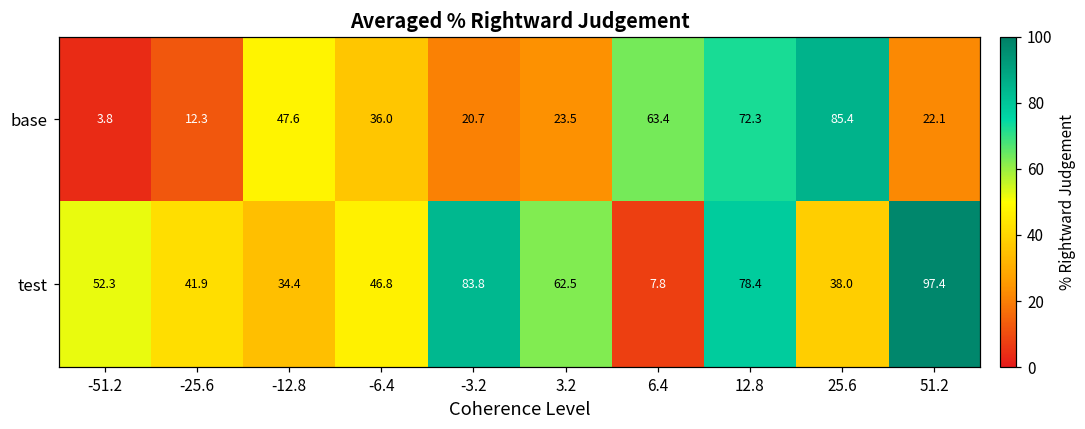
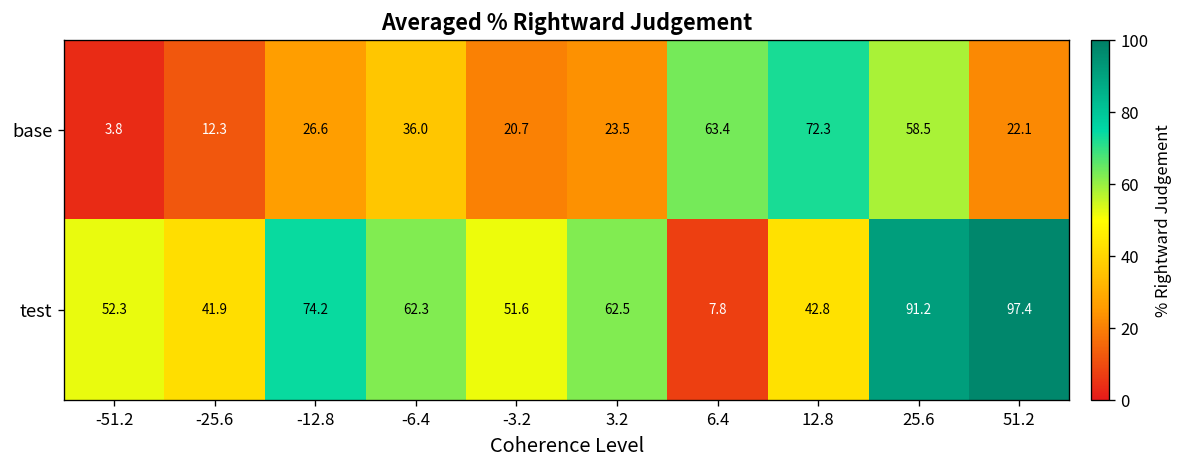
base, -12.8: 47.6 -> 26.6
base, 25.6: 85.4 -> 58.5
test, -12.8: 34.4 -> 74.2
test, -6.4: 46.8 -> 62.3
test, -3.2: 83.8 -> 51.6
test, 12.8: 78.4 -> 42.8
test, 25.6: 38.0 -> 91.2
